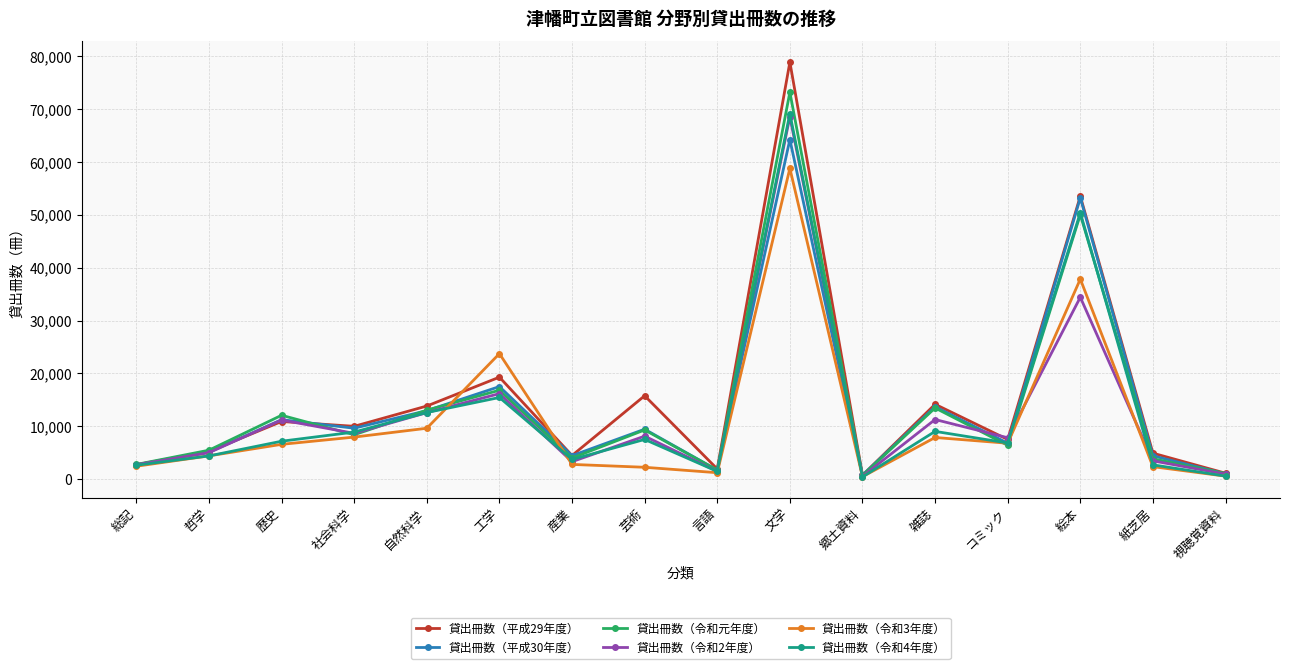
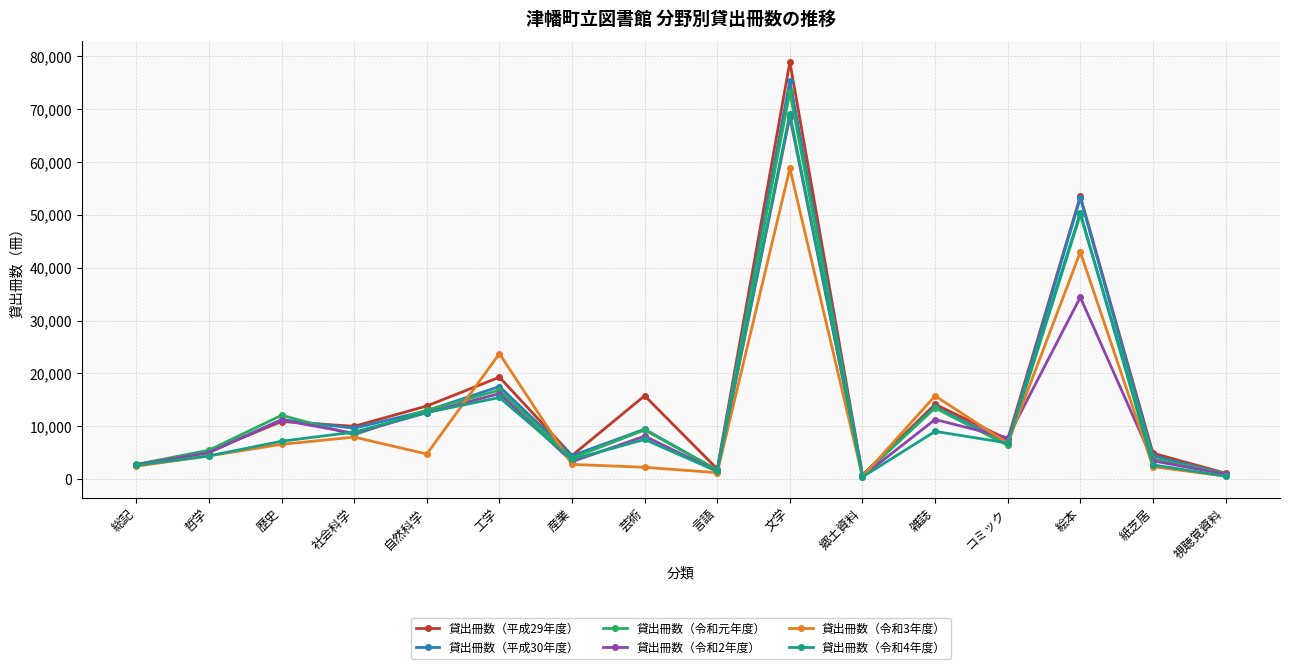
貸出冊数（令和3年度）, 自然科学: 10,000 -> 5,000
貸出冊数（平成30年度）, 文学: 64,000 -> 75,000
貸出冊数（令和3年度）, 雑誌: 8,000 -> 16,000
貸出冊数（令和3年度）, 絵本: 38,000 -> 43,000
